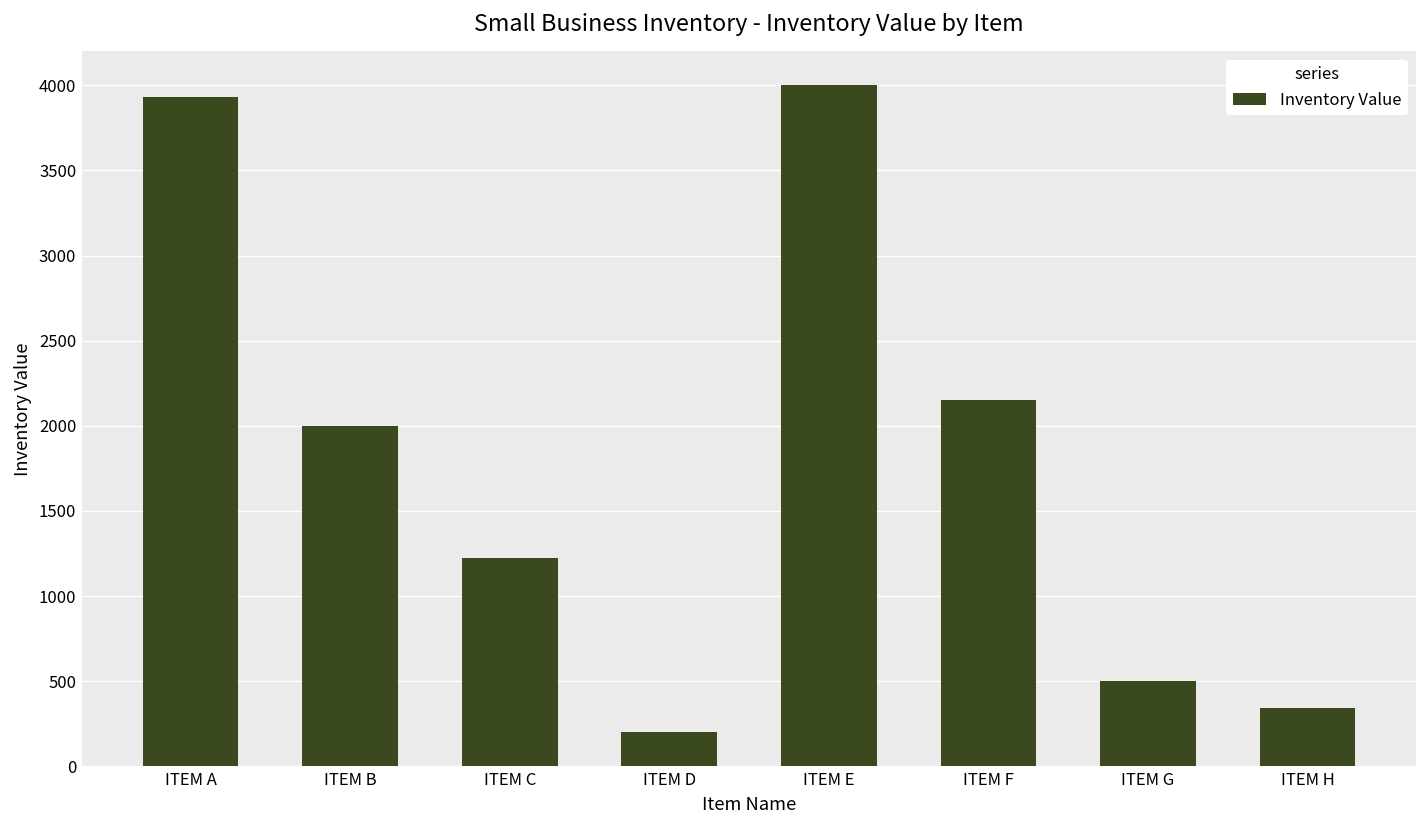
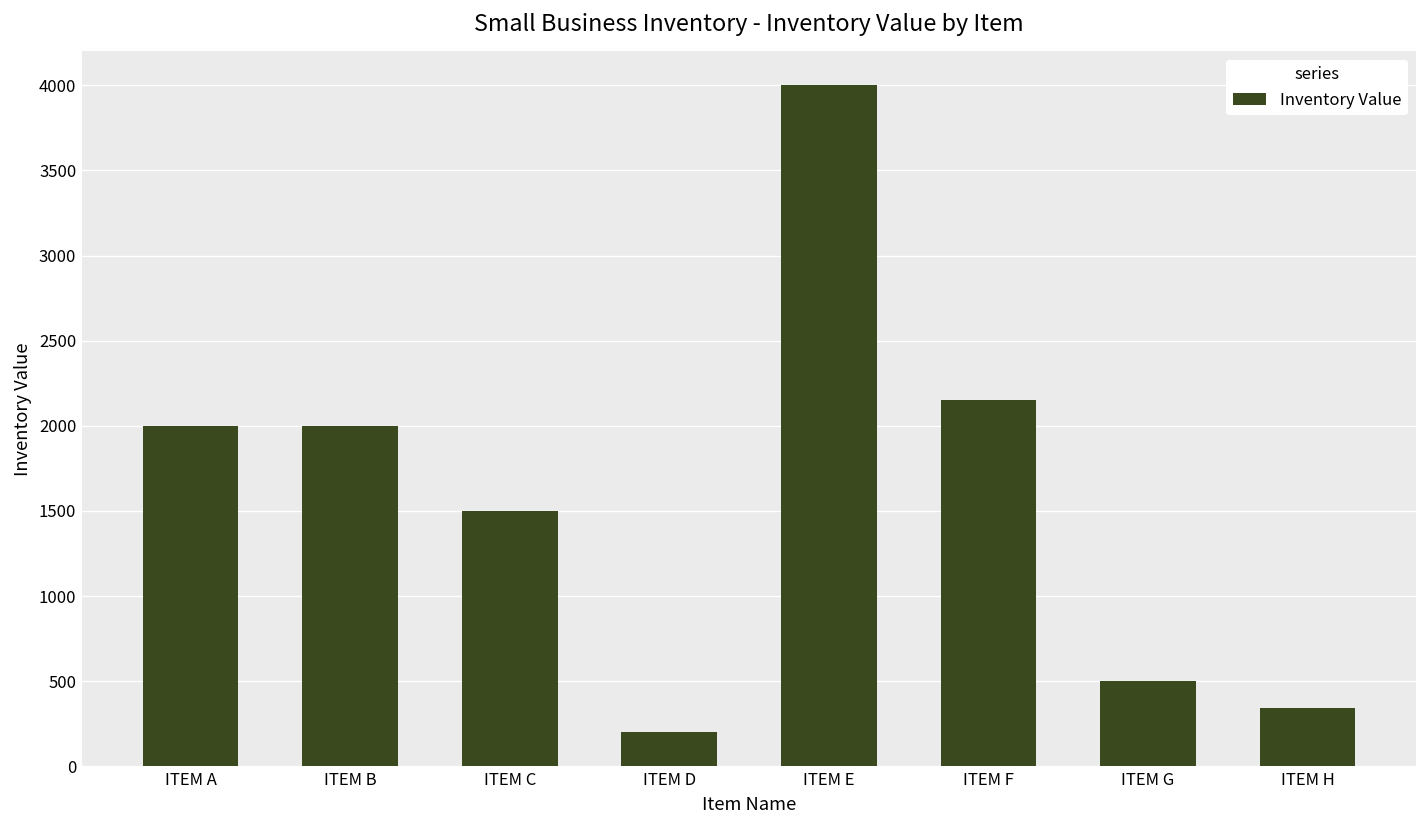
ITEM A: 3930 -> 2000
ITEM C: 1220 -> 1500
